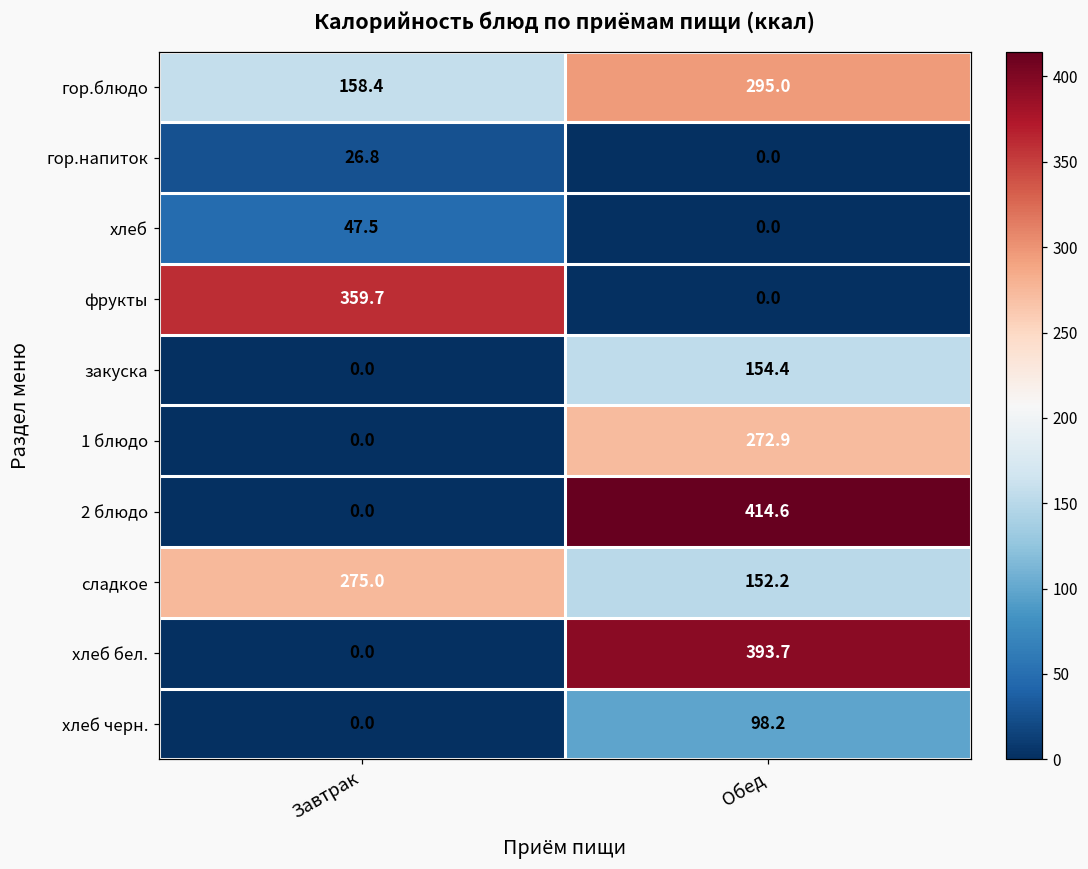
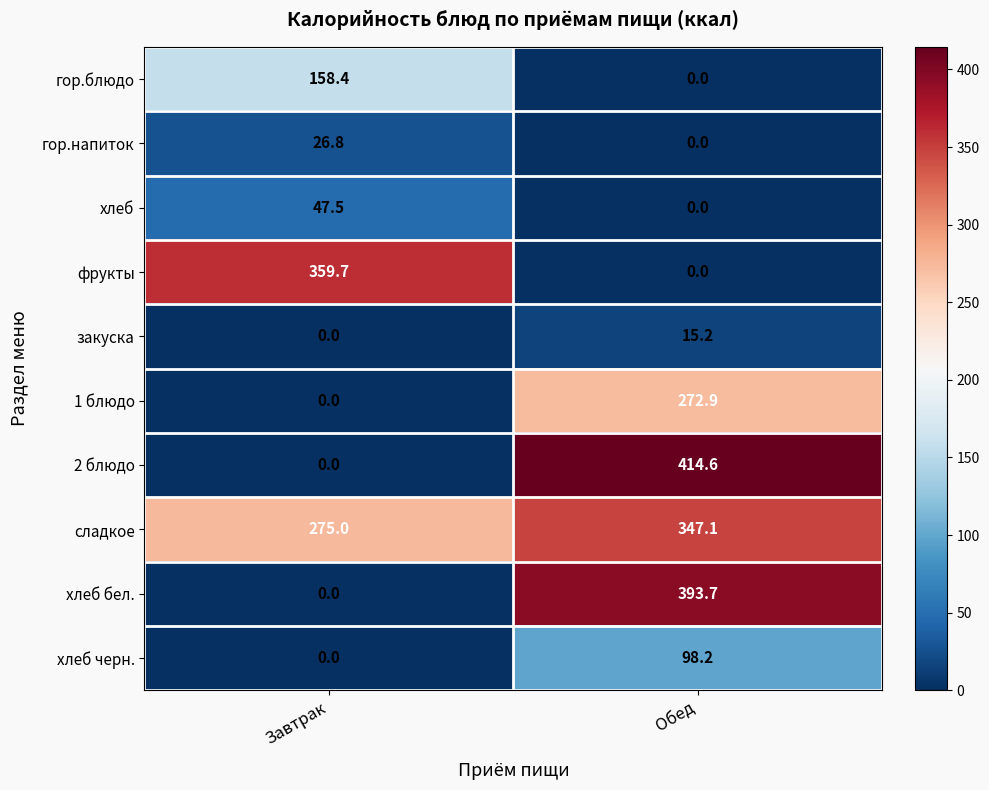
гор.блюдо, Обед: 295.0 -> 0.0
закуска, Обед: 154.4 -> 15.2
сладкое, Обед: 152.2 -> 347.1
